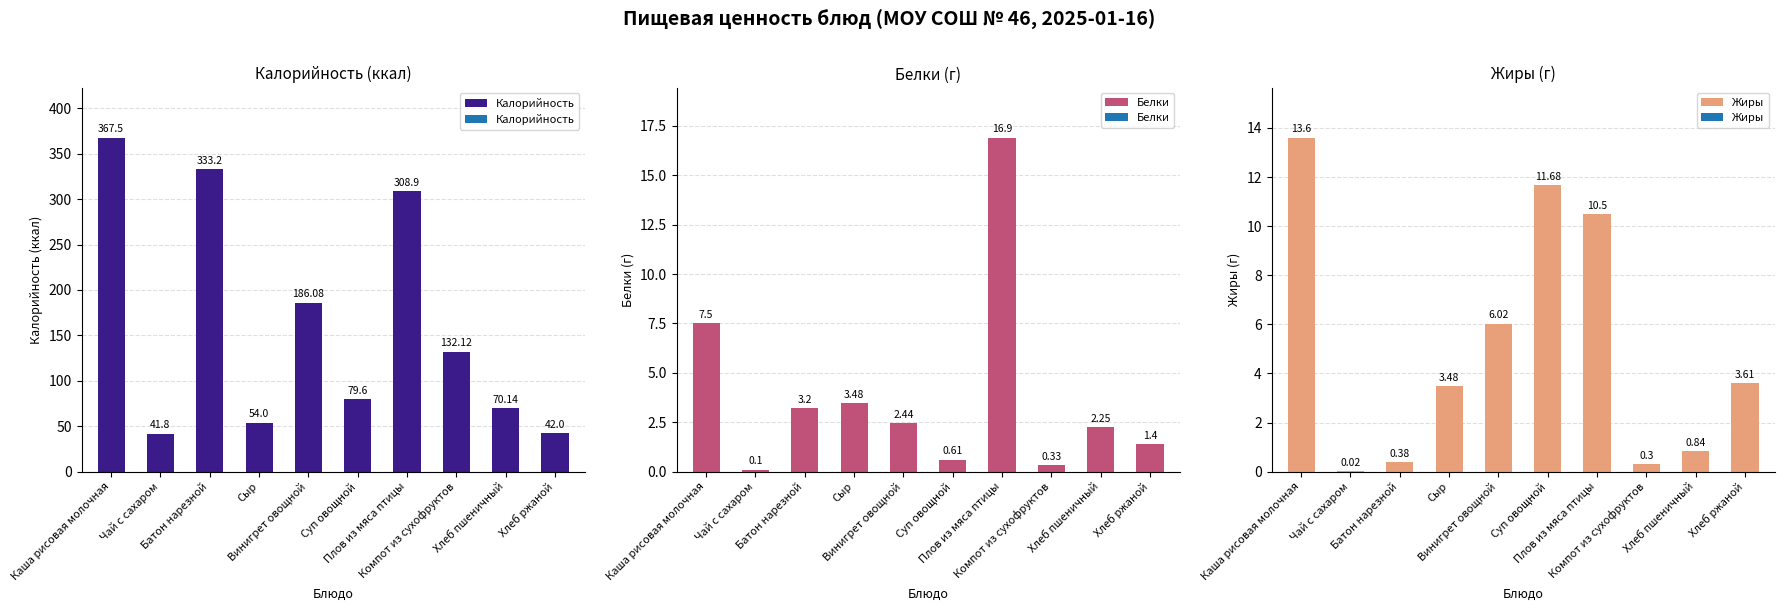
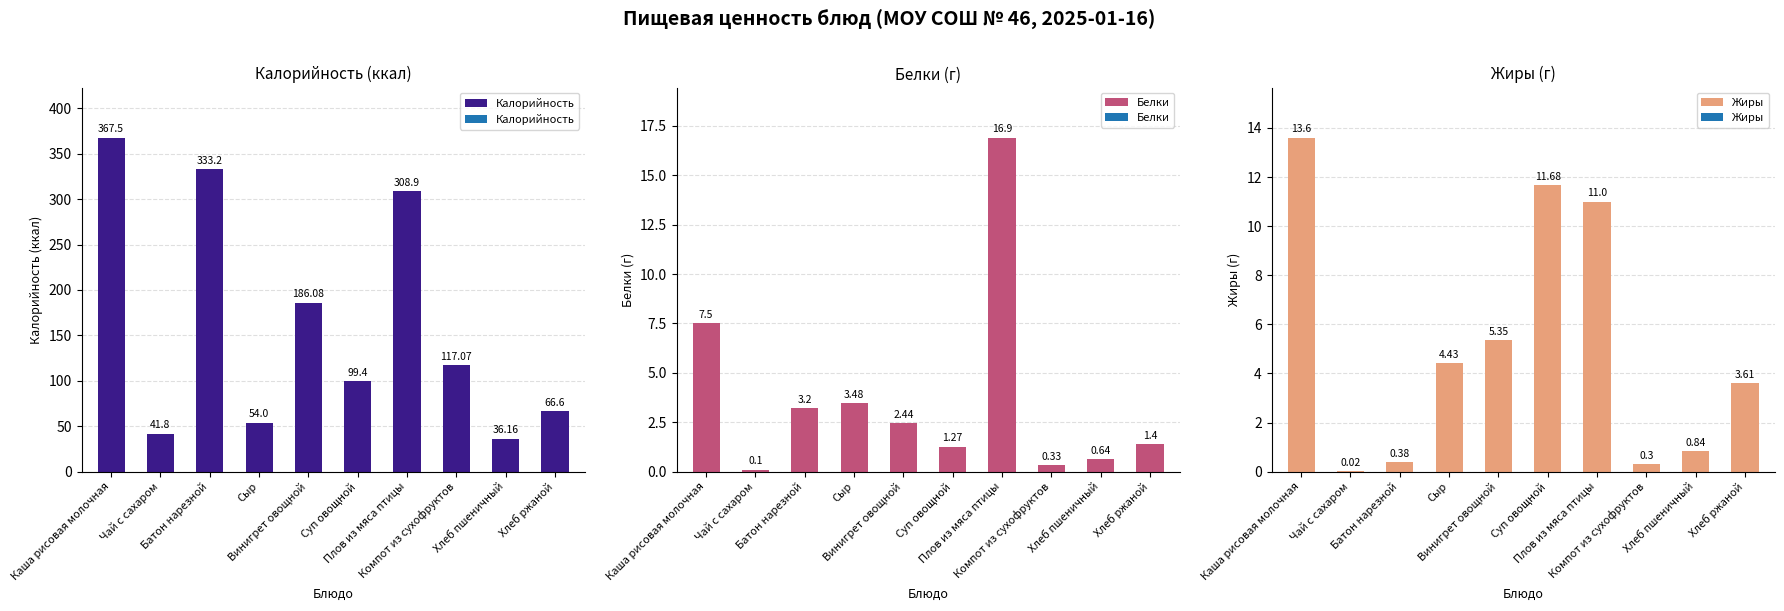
Калорийность (ккал), Суп овощной: 79.6 -> 99.4
Калорийность (ккал), Компот из сухофруктов: 132.12 -> 117.07
Калорийность (ккал), Хлеб пшеничный: 70.14 -> 36.16
Калорийность (ккал), Хлеб ржаной: 42.0 -> 66.6
Белки (г), Суп овощной: 0.61 -> 1.27
Белки (г), Хлеб пшеничный: 2.25 -> 0.64
Жиры (г), Сыр: 3.48 -> 4.43
Жиры (г), Винигрет овощной: 6.02 -> 5.35
Жиры (г), Плов из мяса птицы: 10.5 -> 11.0
